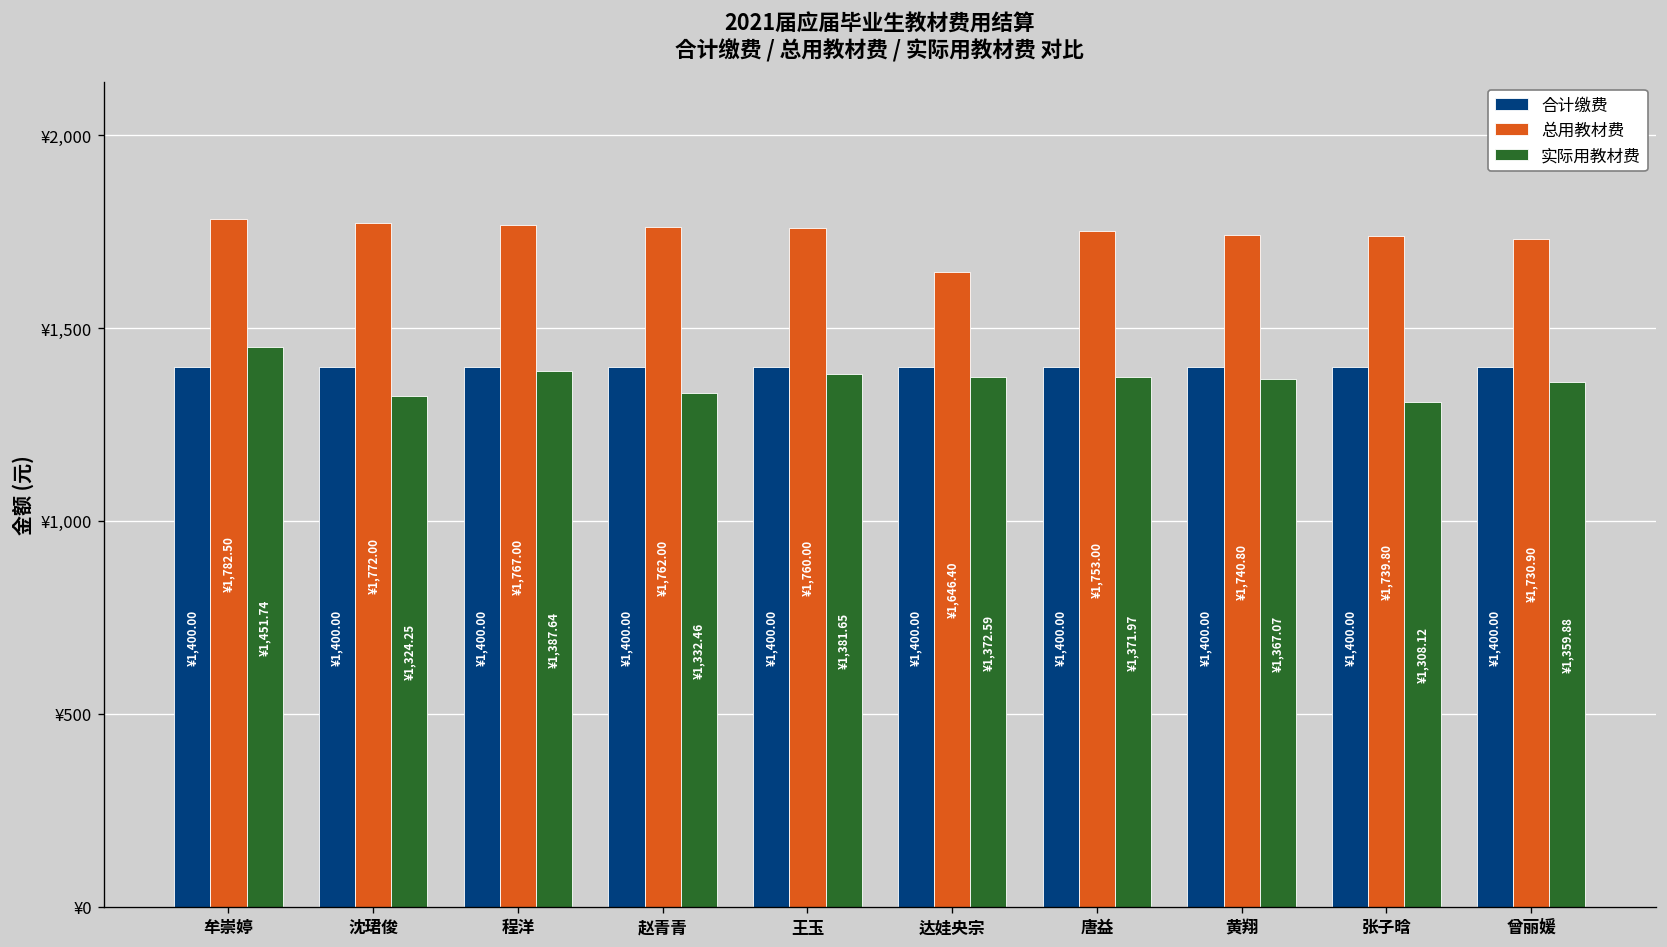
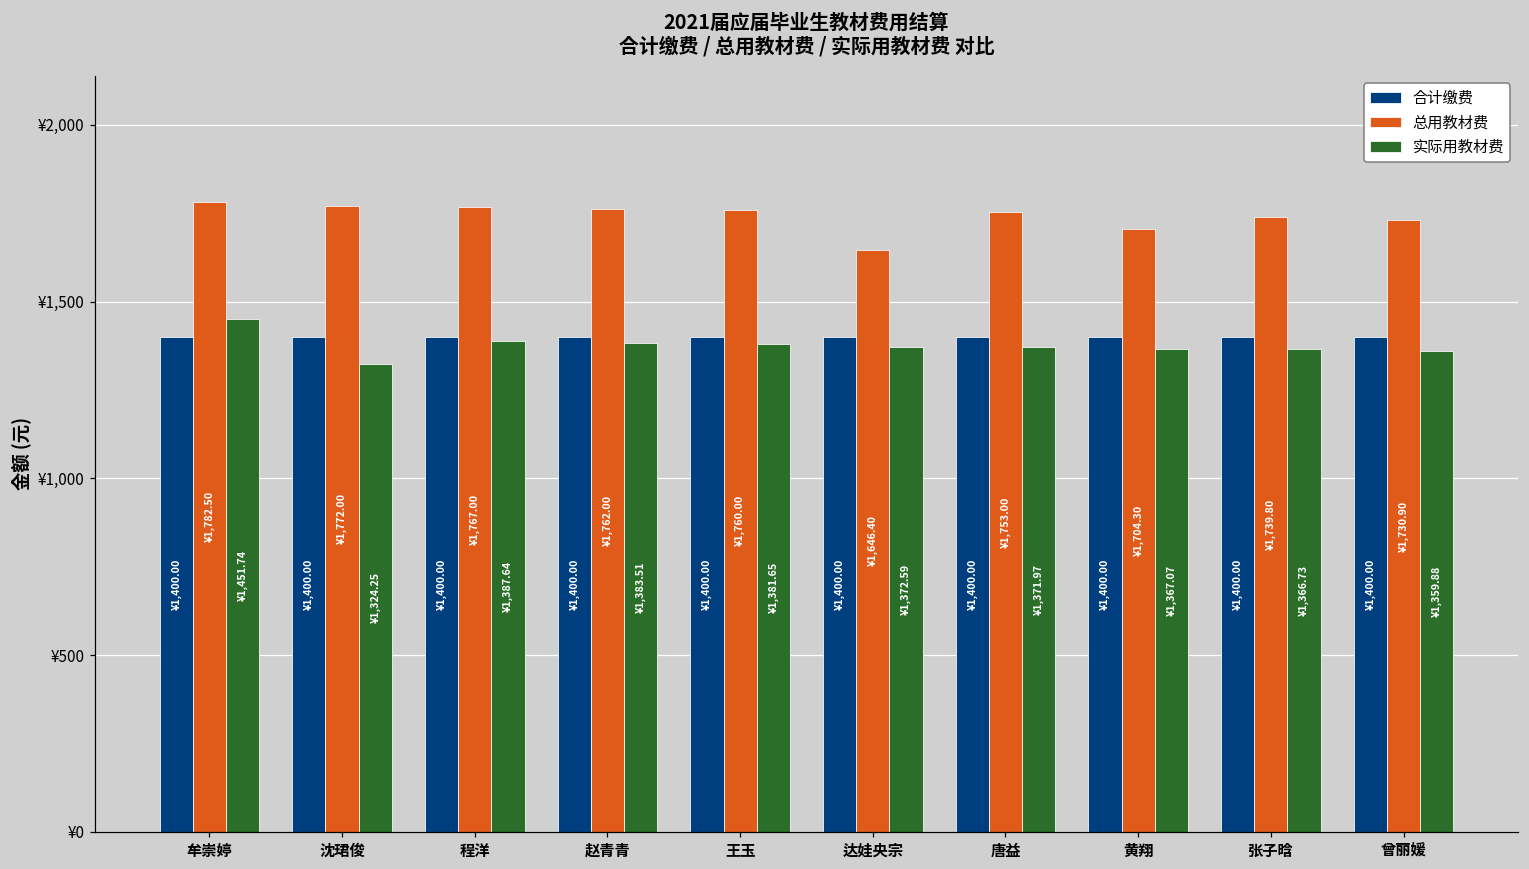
实际用教材费, 赵青青: ¥1,332.46 -> ¥1,383.51
总用教材费, 黄翔: ¥1,740.80 -> ¥1,704.30
实际用教材费, 张子晗: ¥1,308.12 -> ¥1,366.73
